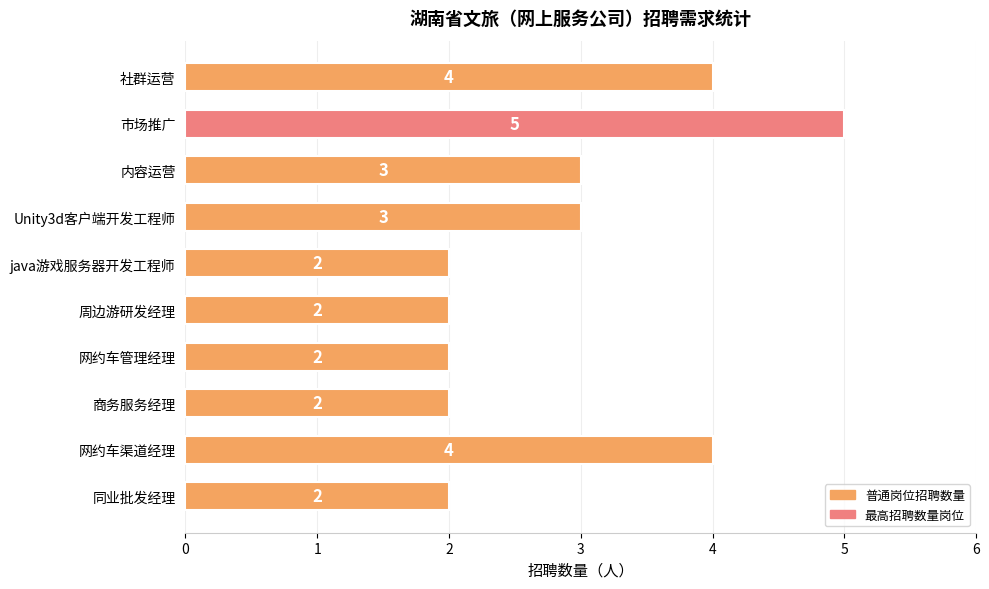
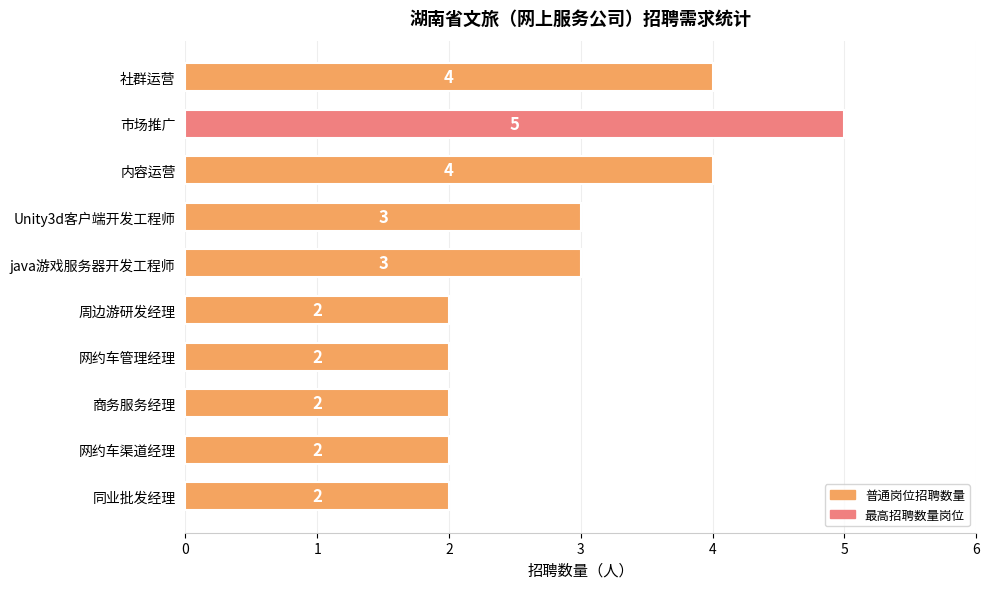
内容运营: 3 -> 4
java游戏服务器开发工程师: 2 -> 3
网约车渠道经理: 4 -> 2
